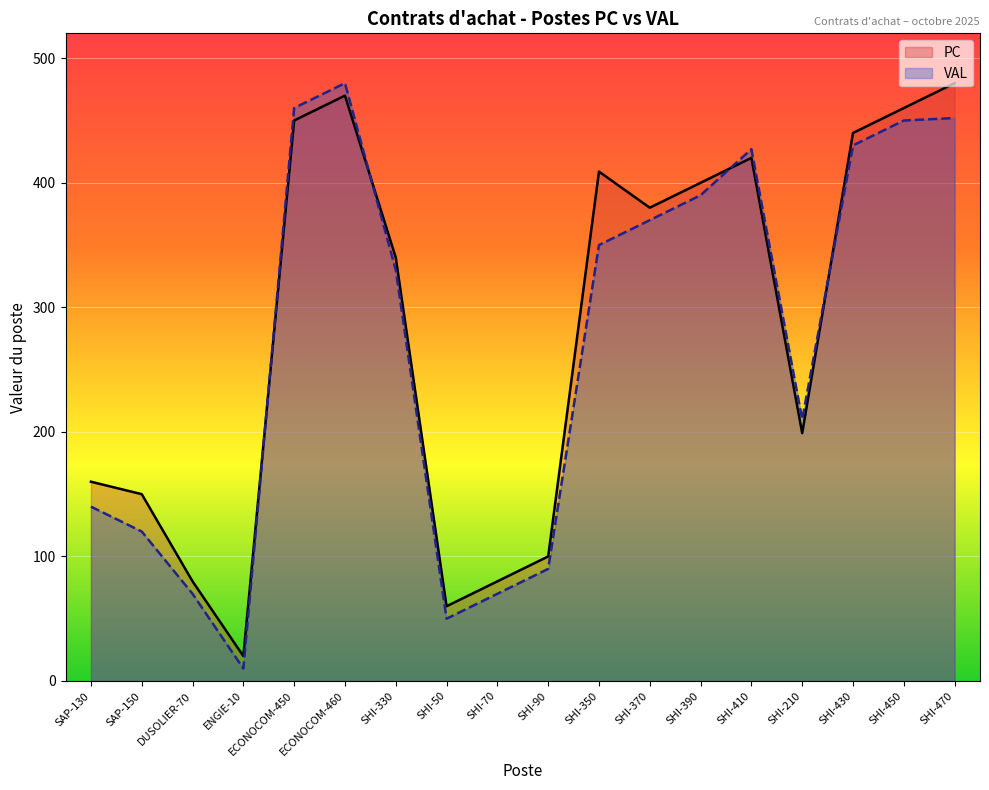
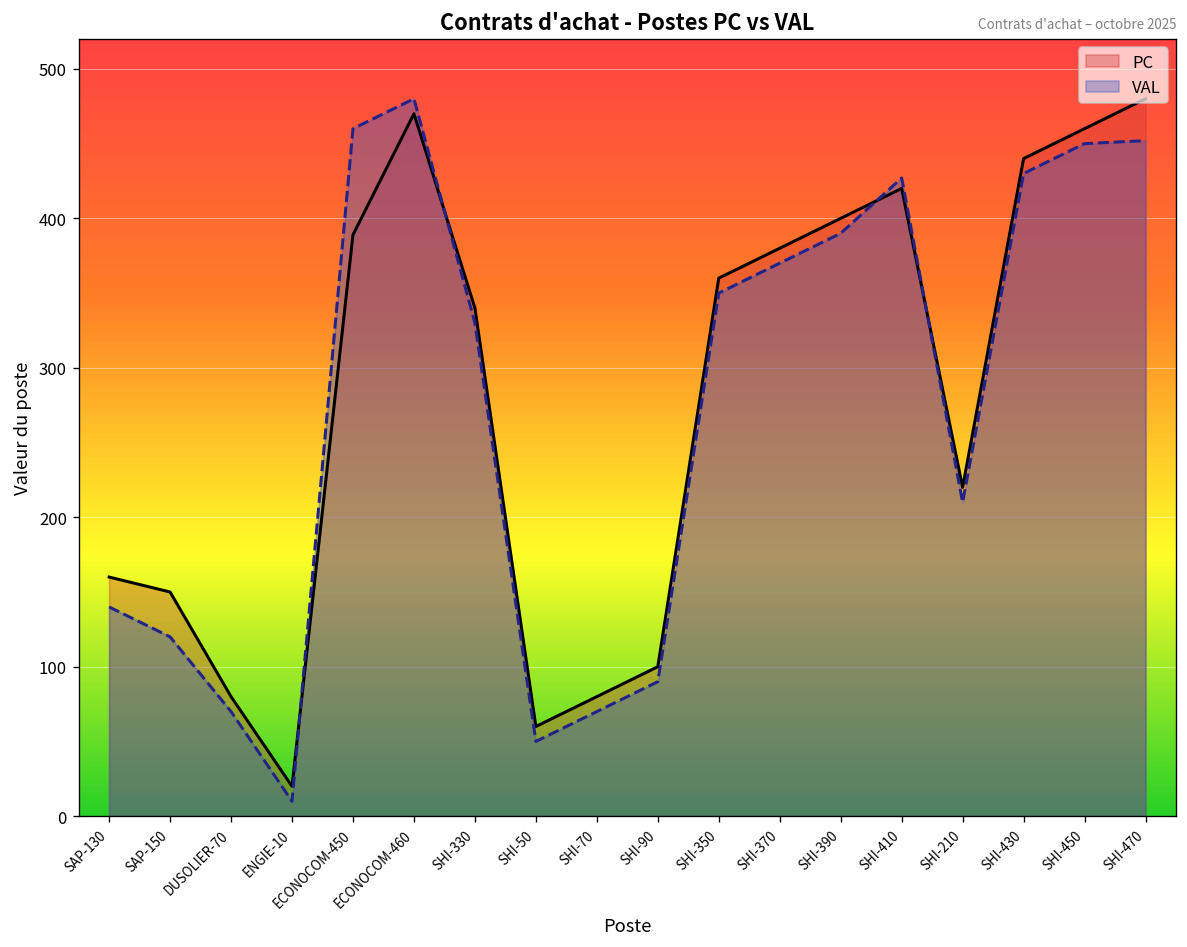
PC, ECONOCOM-450: 450 -> 389
PC, SHI-350: 409 -> 360
PC, SHI-210: 199 -> 220
